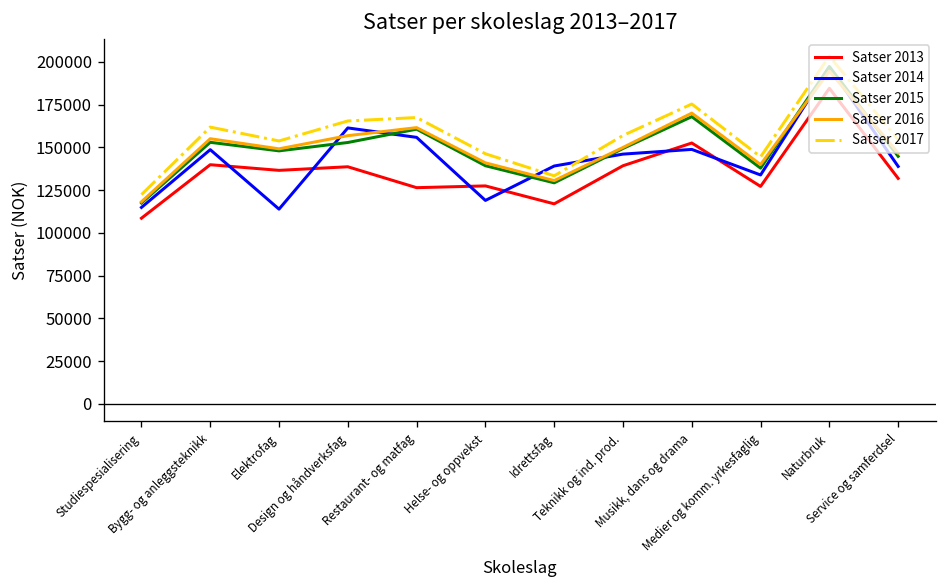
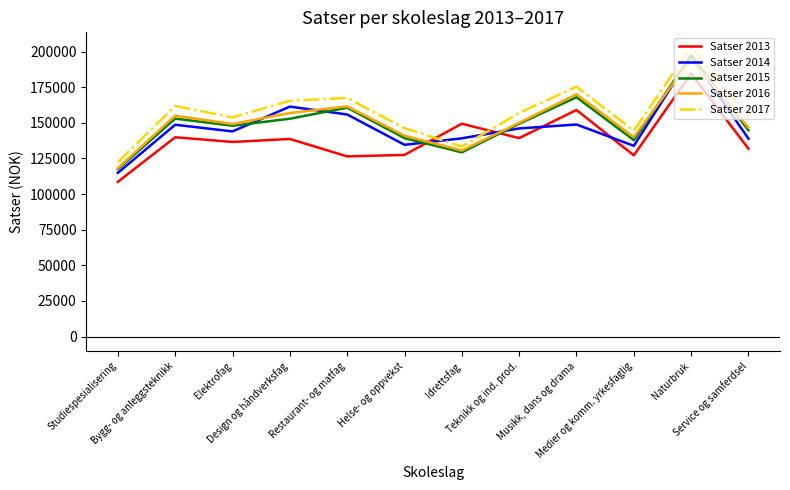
Satser 2014, Elektrofag: 114000 -> 144000
Satser 2014, Helse- og oppvekst: 119000 -> 135000
Satser 2013, Idrettsfag: 117000 -> 149000
Satser 2013, Musikk, dans og drama: 153000 -> 159000
